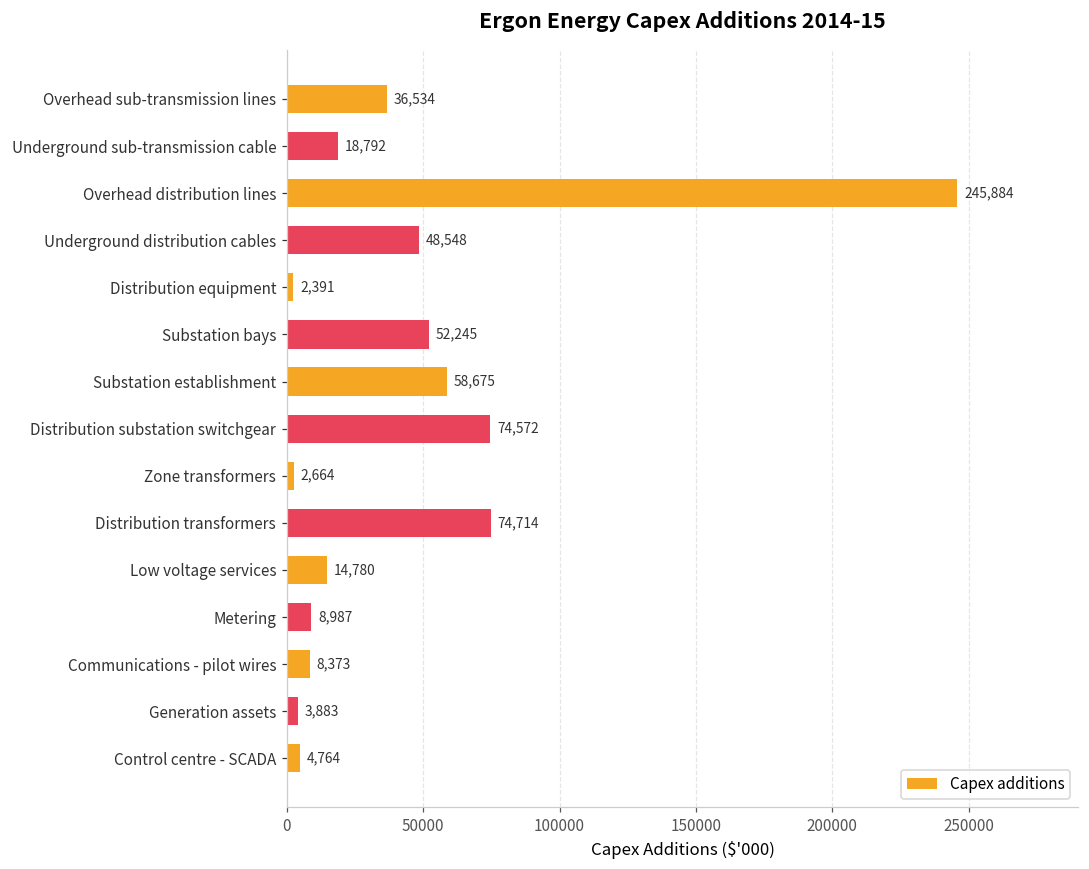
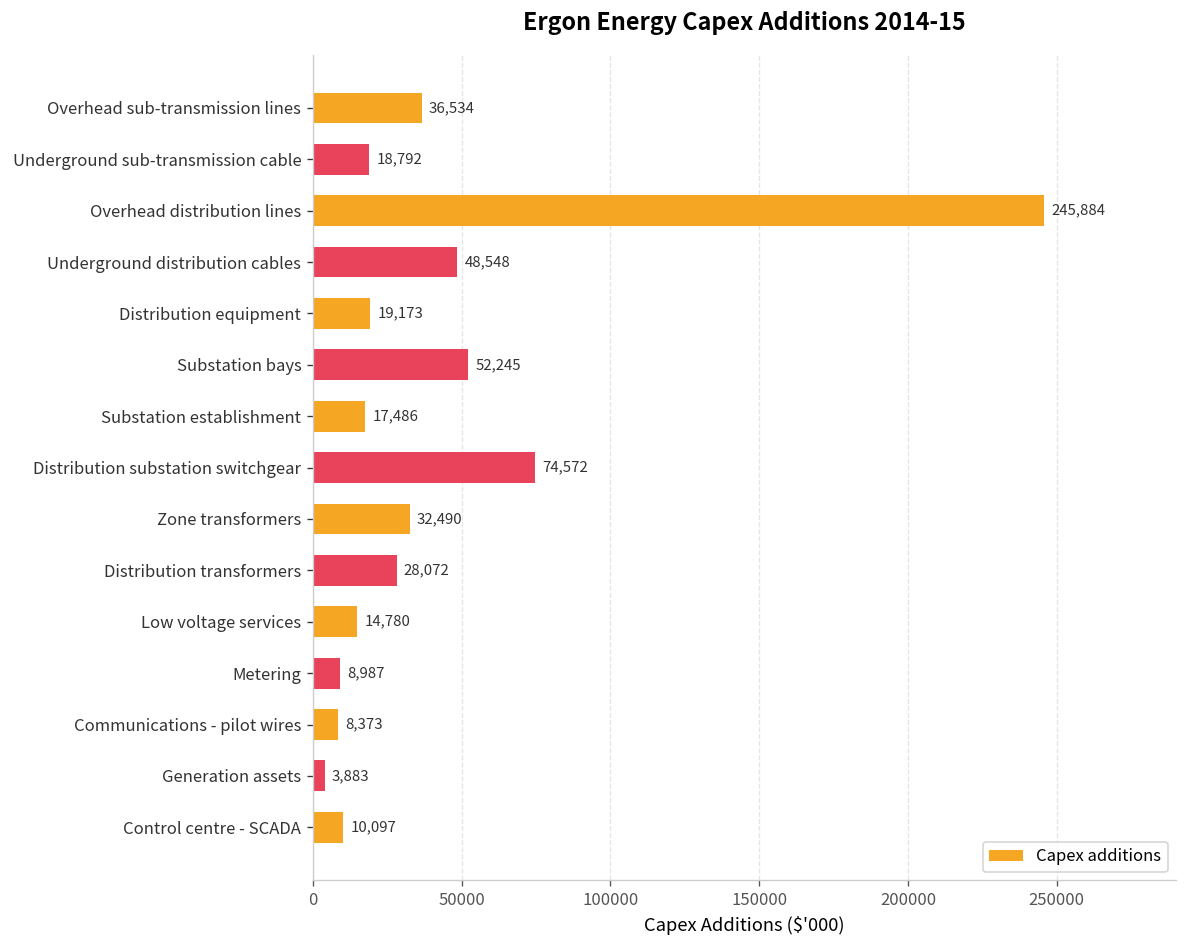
Distribution equipment: 2,391 -> 19,173
Substation establishment: 58,675 -> 17,486
Zone transformers: 2,664 -> 32,490
Distribution transformers: 74,714 -> 28,072
Control centre - SCADA: 4,764 -> 10,097
